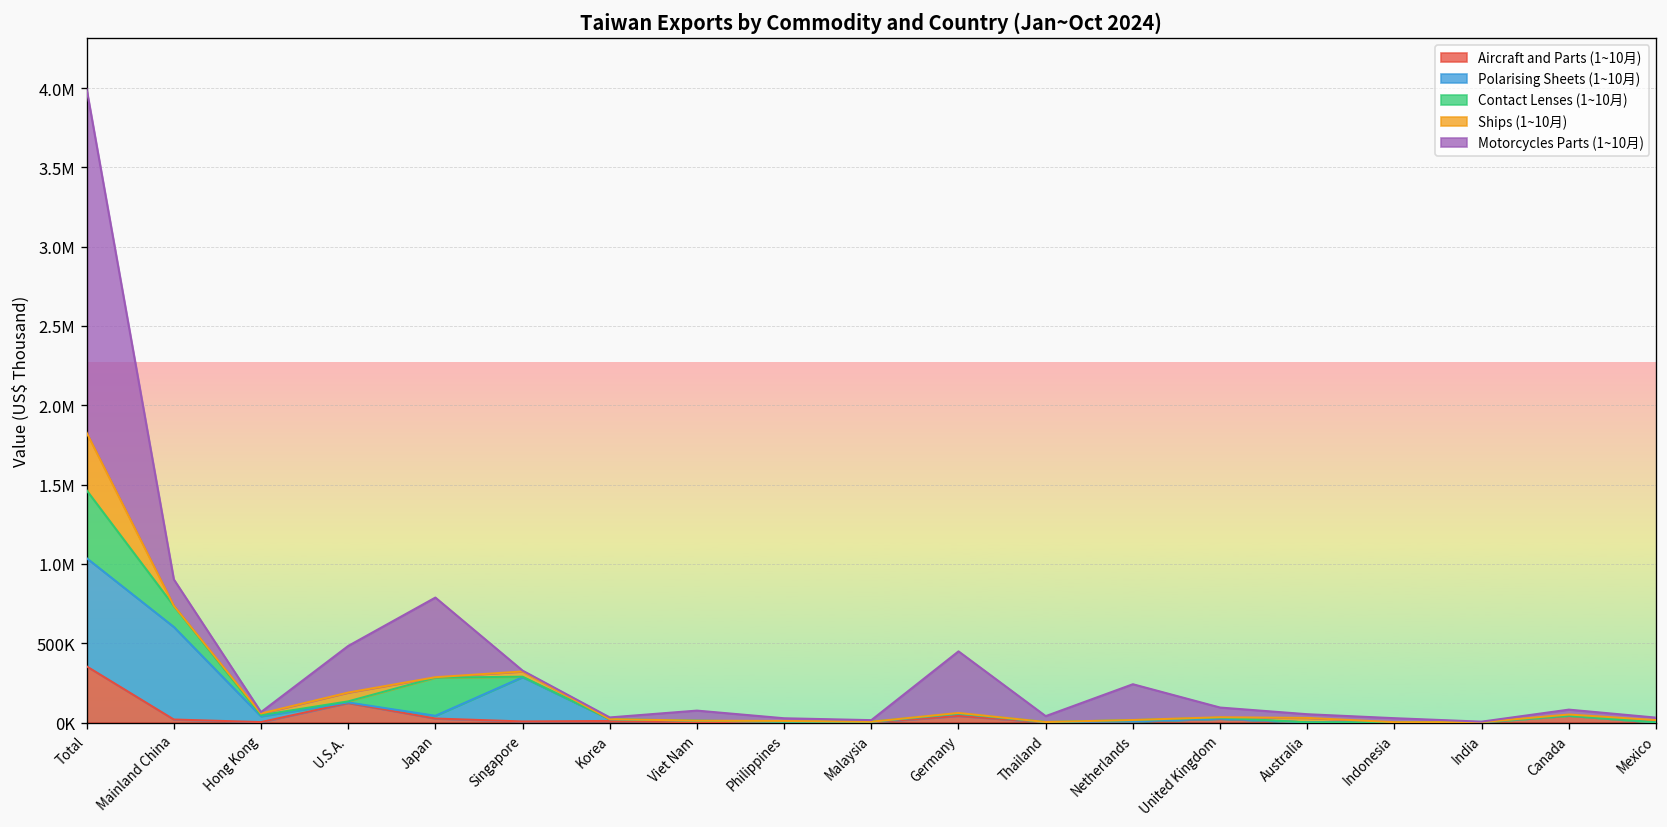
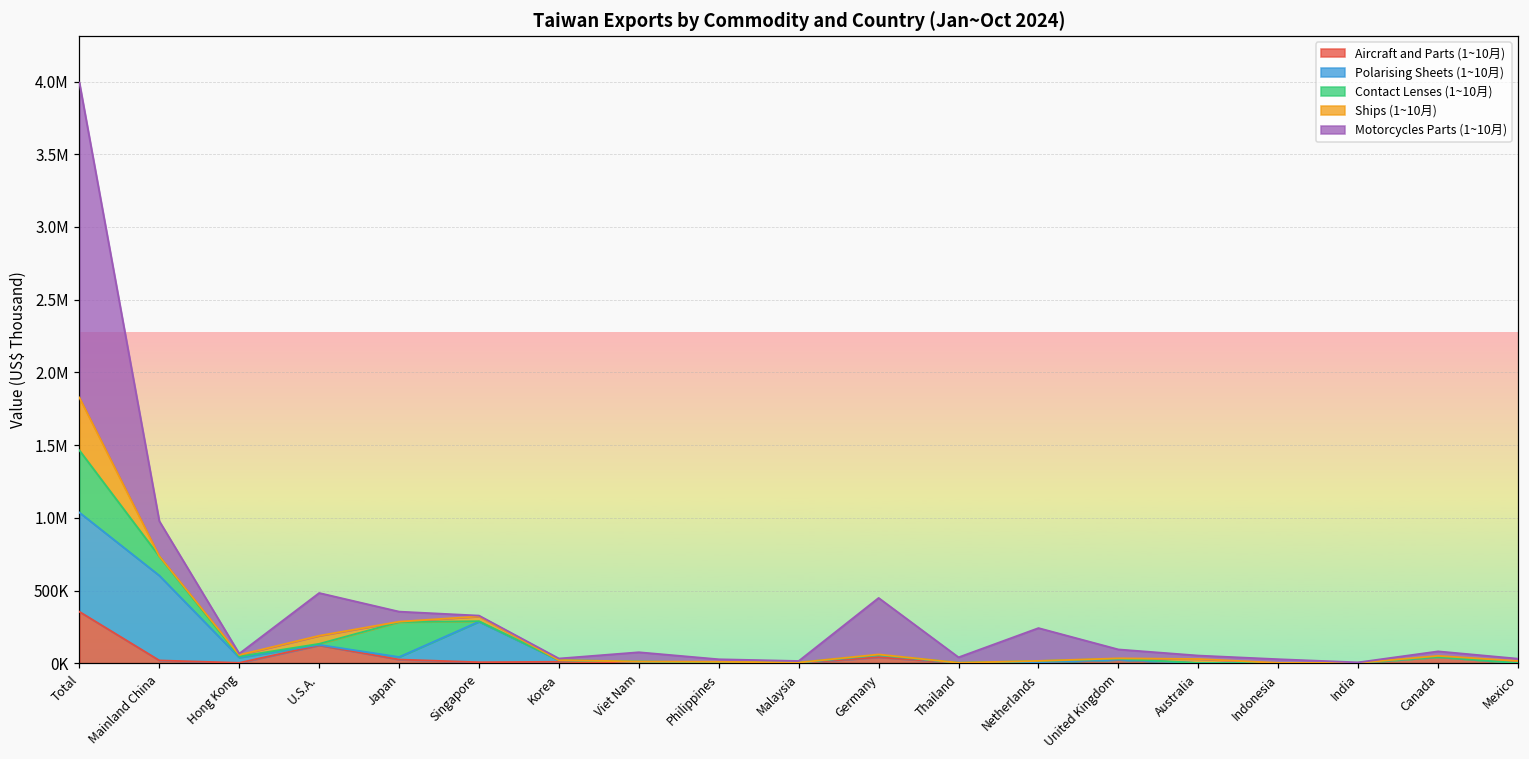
Motorcycles Parts (1~10月), Mainland China: 170000 -> 240000
Motorcycles Parts (1~10月), Japan: 500000 -> 70000
